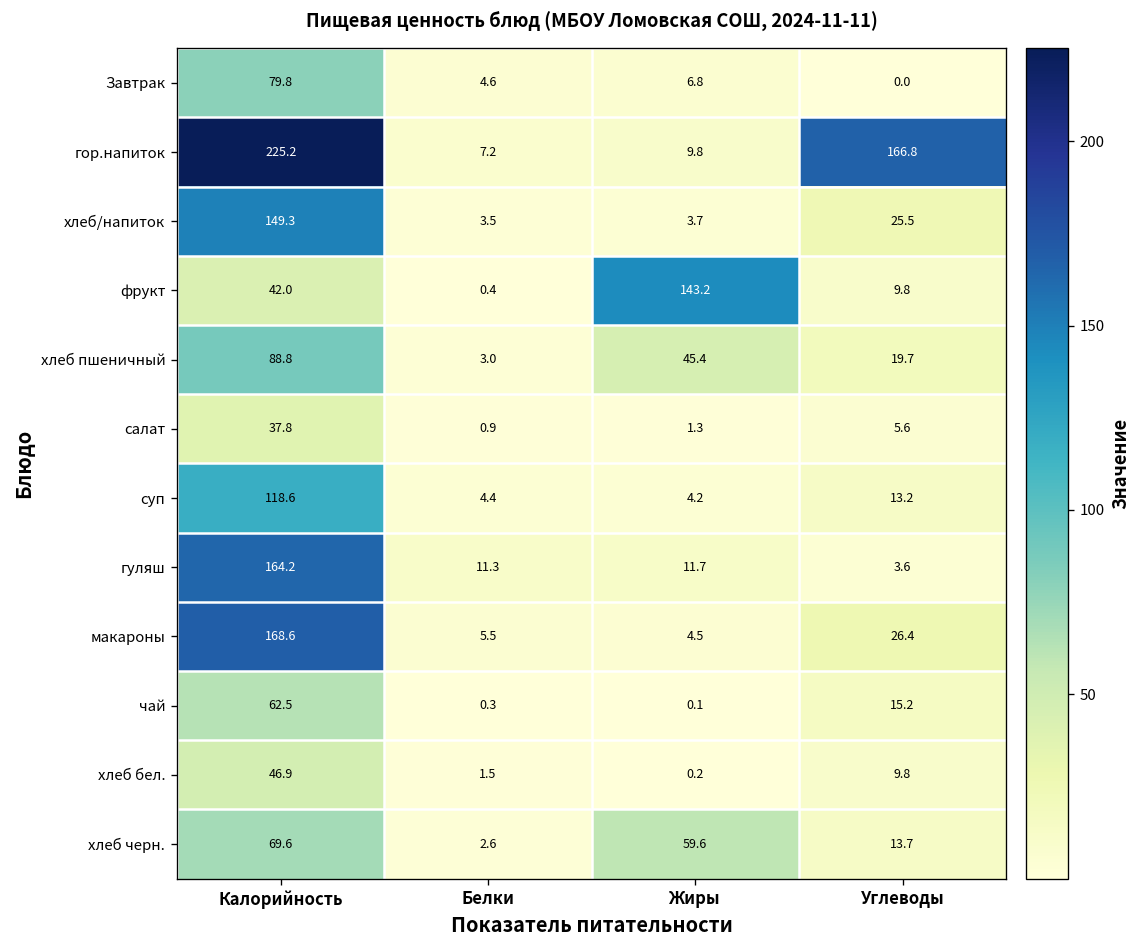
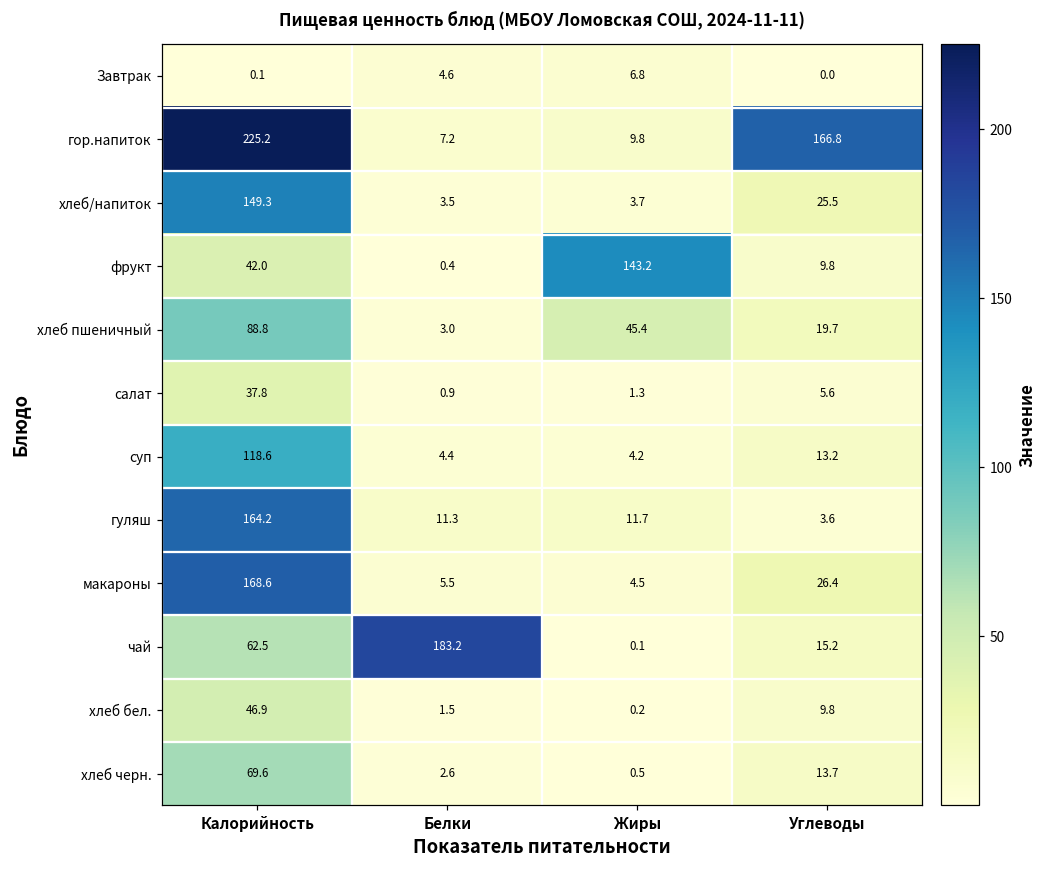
Завтрак, Калорийность: 79.8 -> 0.1
чай, Белки: 0.3 -> 183.2
хлеб черн., Жиры: 59.6 -> 0.5
